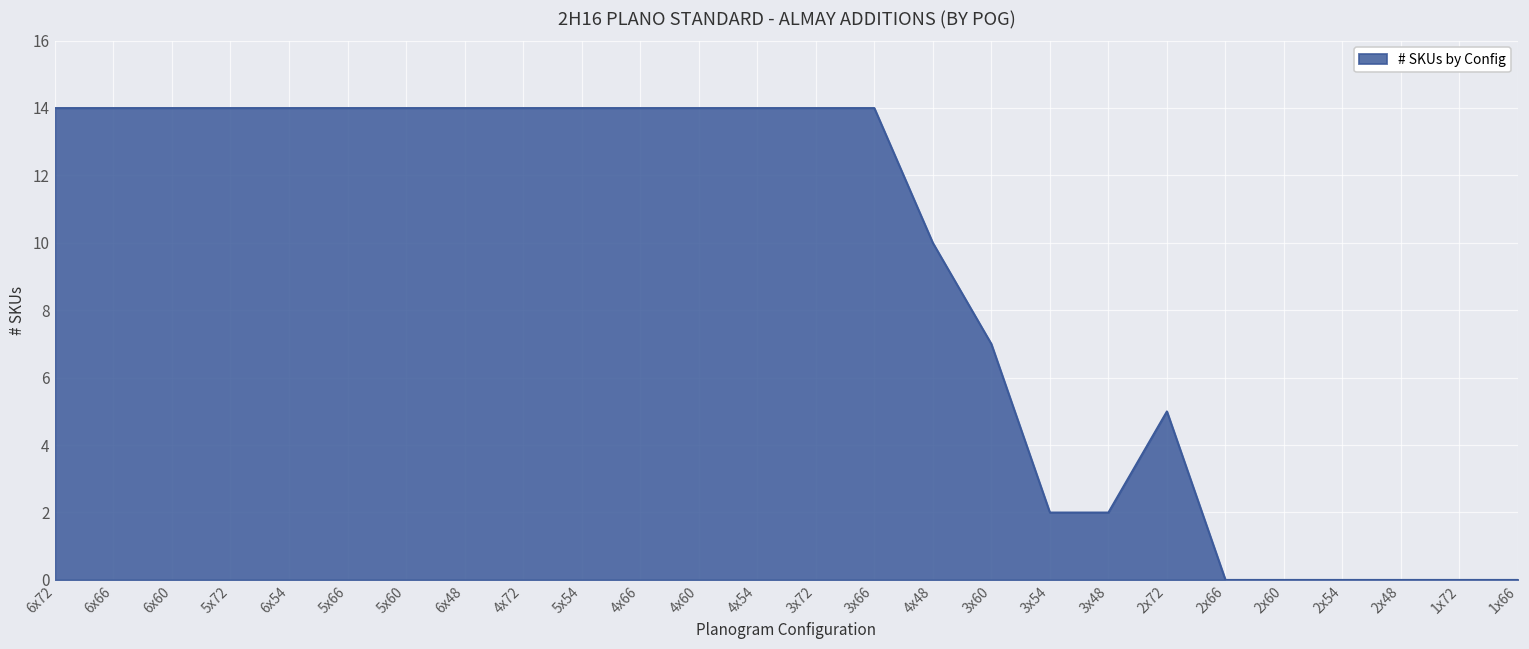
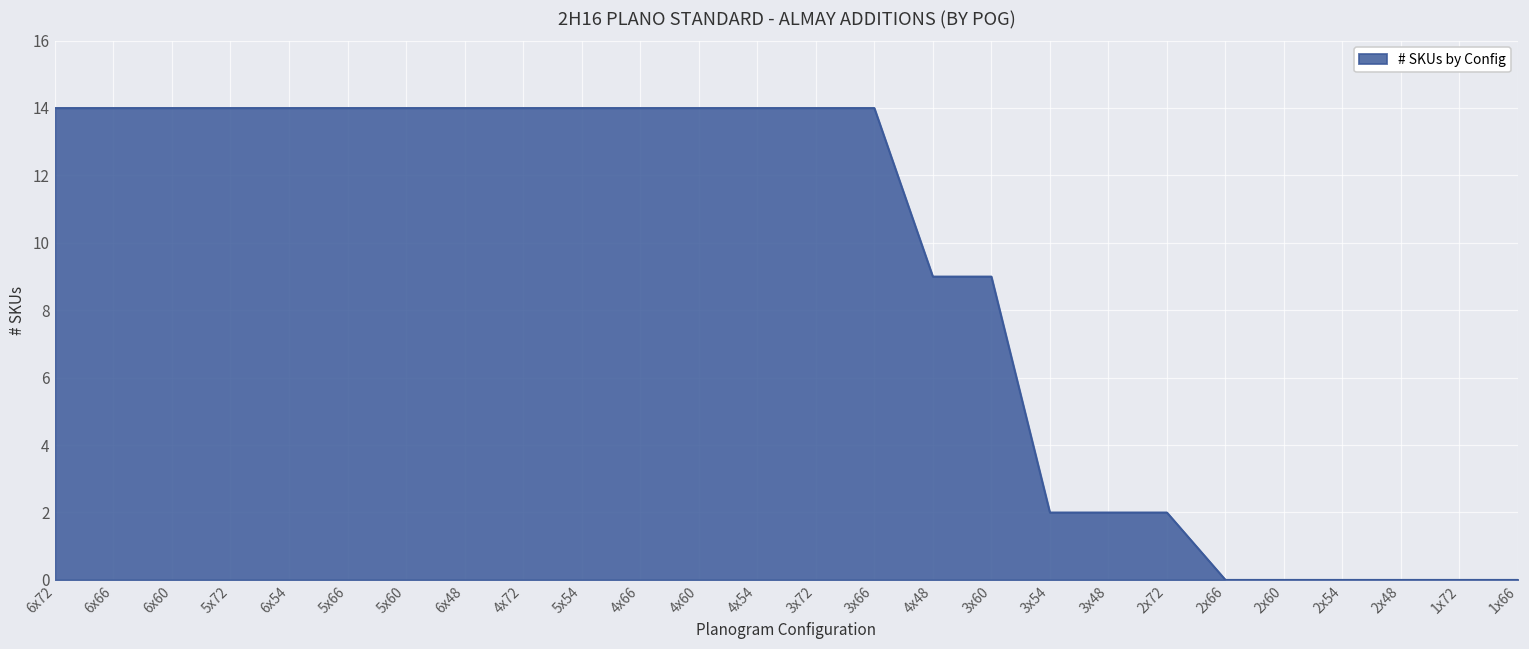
4x48: 10 -> 9
3x60: 7 -> 9
2x72: 5 -> 2
